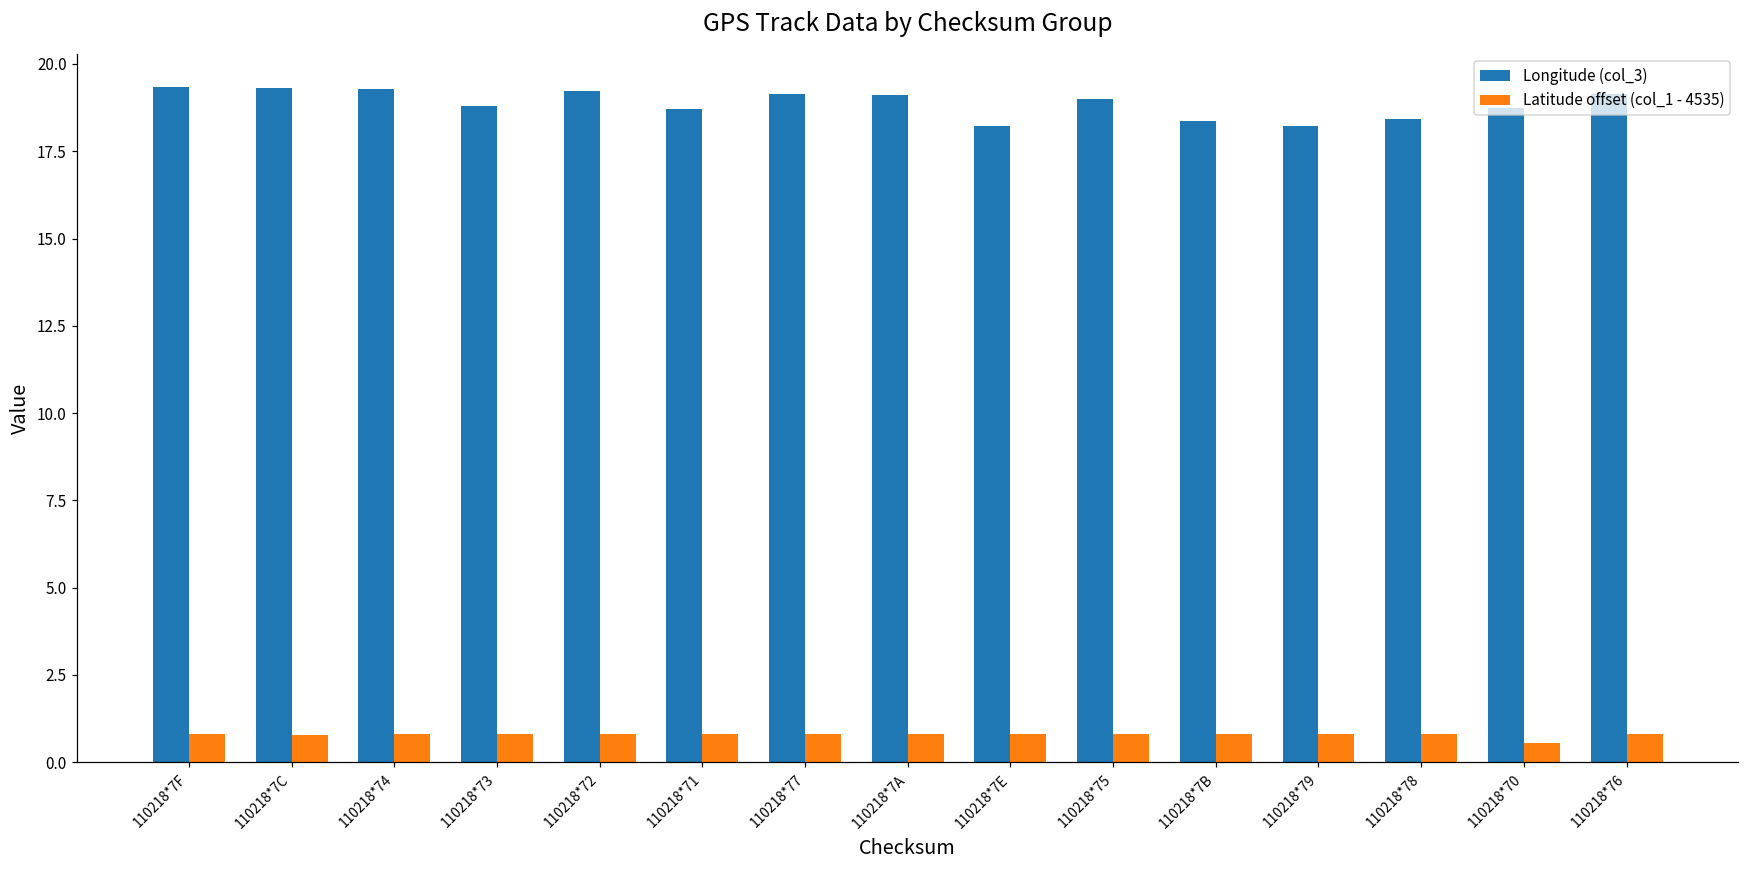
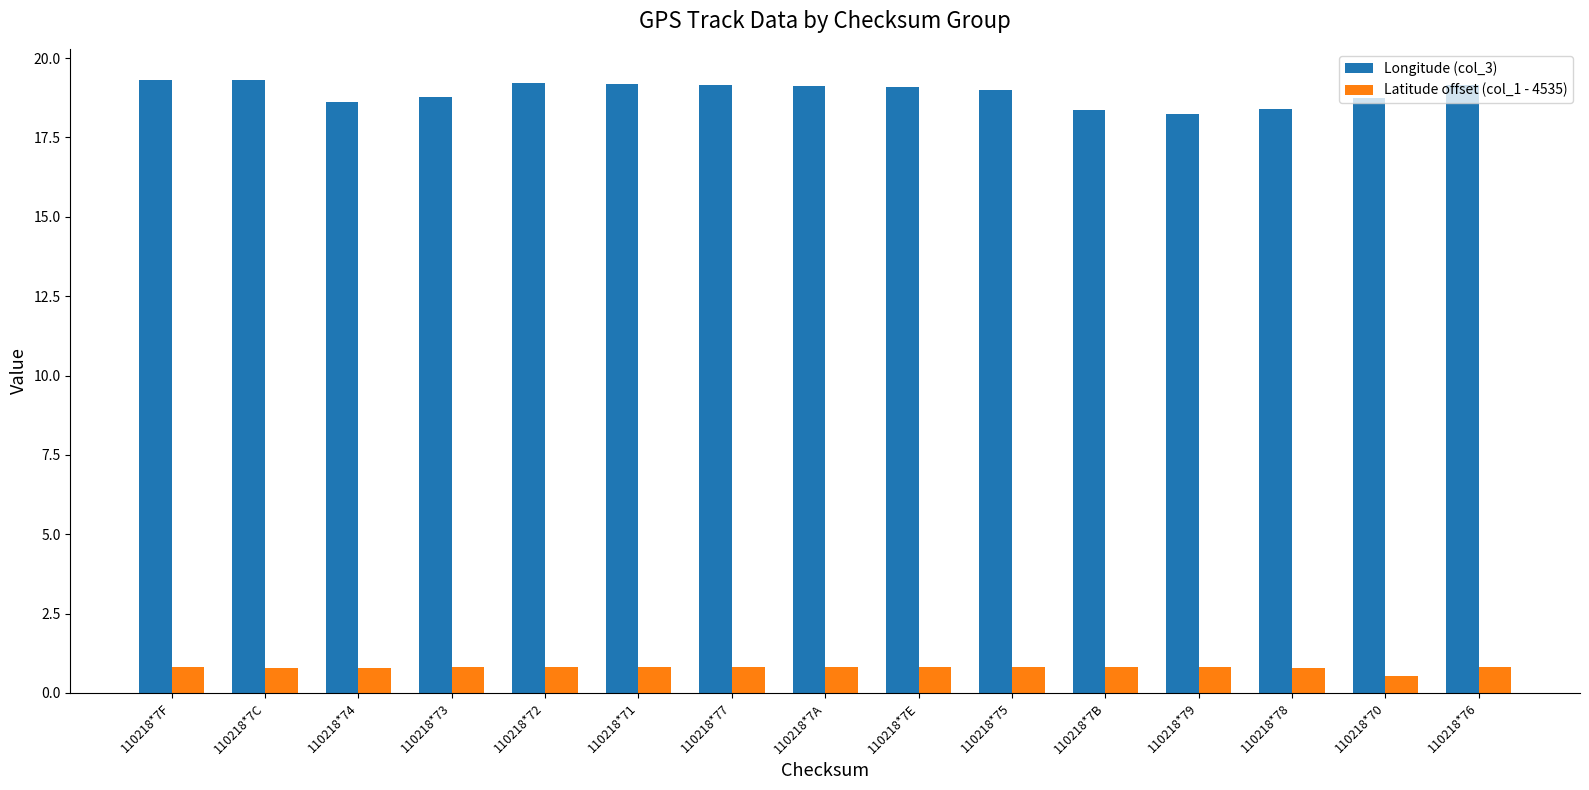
Longitude (col_3), 110218*74: 19.3 -> 18.6
Longitude (col_3), 110218*71: 18.7 -> 19.2
Longitude (col_3), 110218*7E: 18.2 -> 19.1
